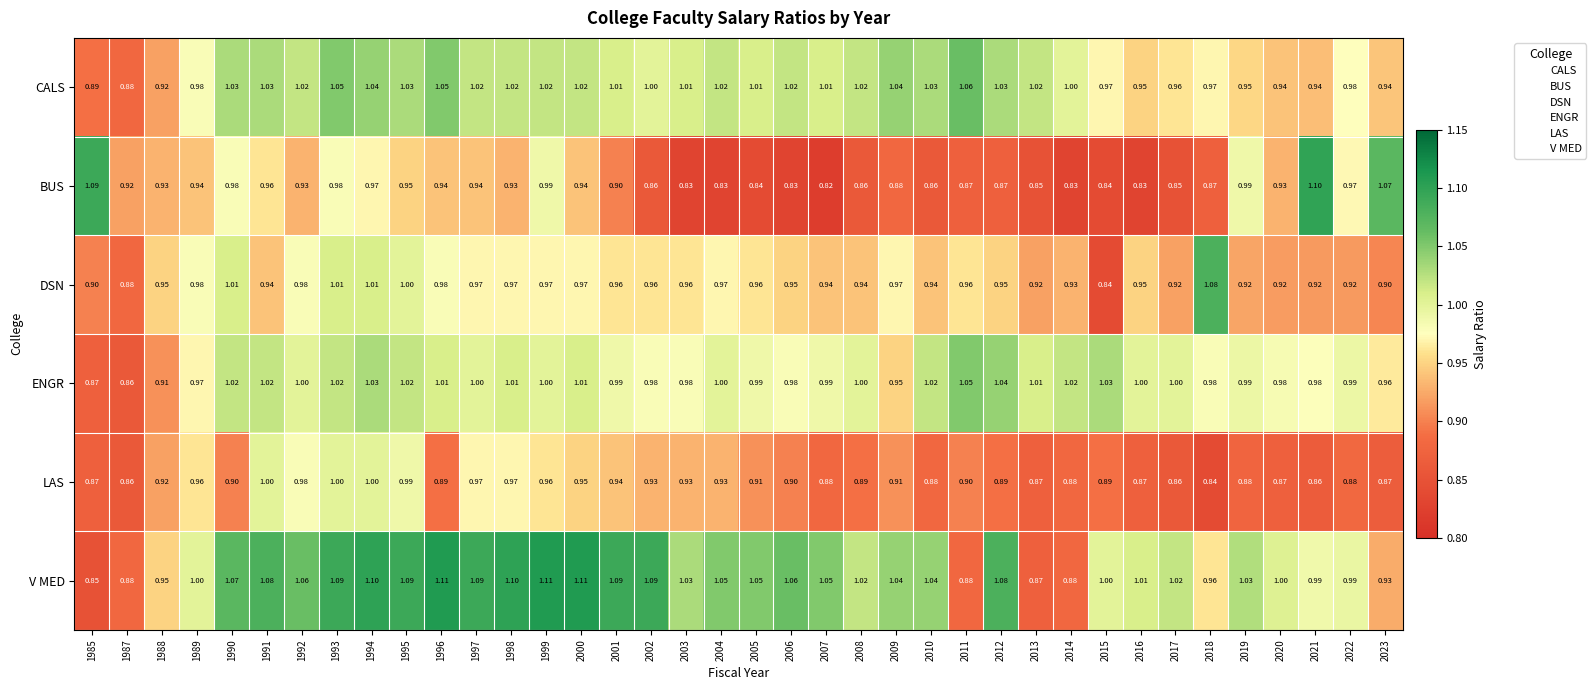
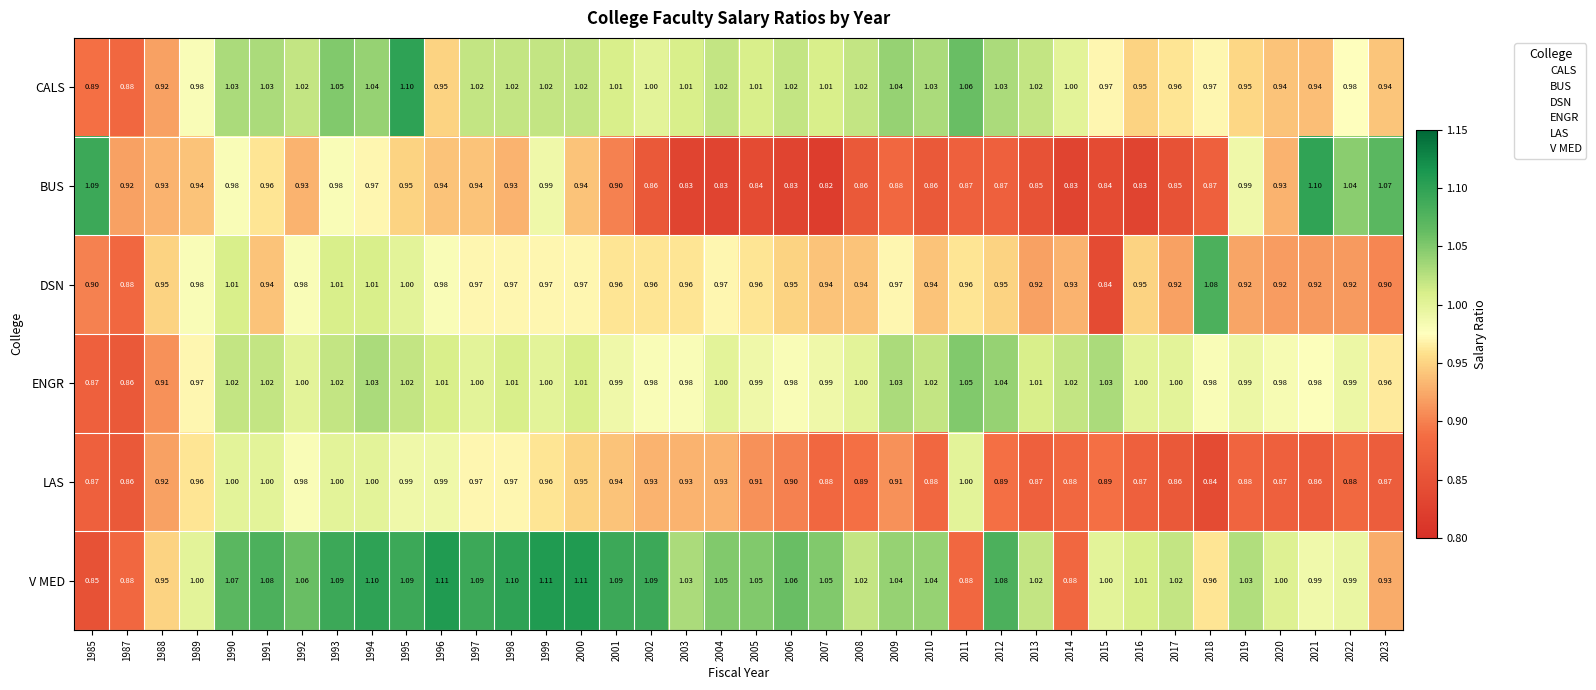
CALS, 1995: 1.03 -> 1.10
CALS, 1996: 1.05 -> 0.95
BUS, 2022: 0.97 -> 1.04
ENGR, 2009: 0.95 -> 1.03
LAS, 1990: 0.90 -> 1.00
LAS, 1996: 0.89 -> 0.99
LAS, 2011: 0.90 -> 1.00
V MED, 2013: 0.87 -> 1.02
